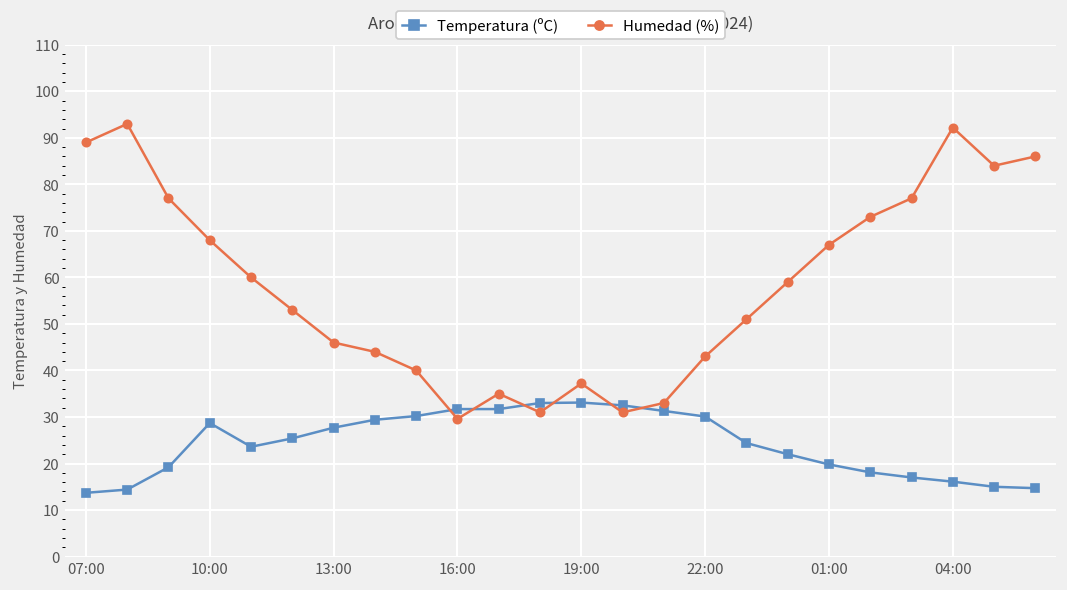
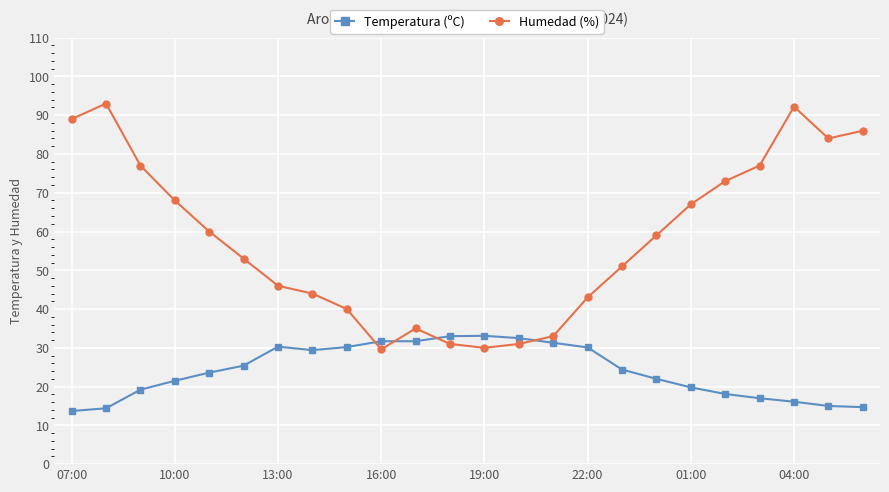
Temperatura (ºC), 10:00: 29 -> 22
Temperatura (ºC), 13:00: 28 -> 30
Humedad (%), 19:00: 37 -> 30
